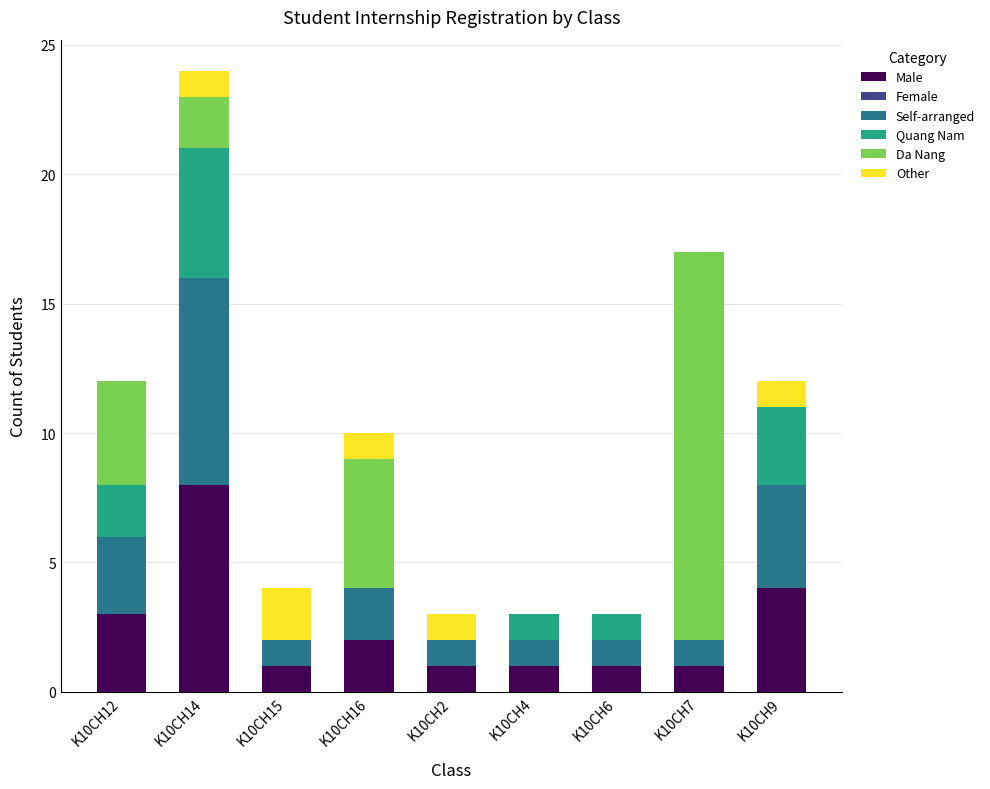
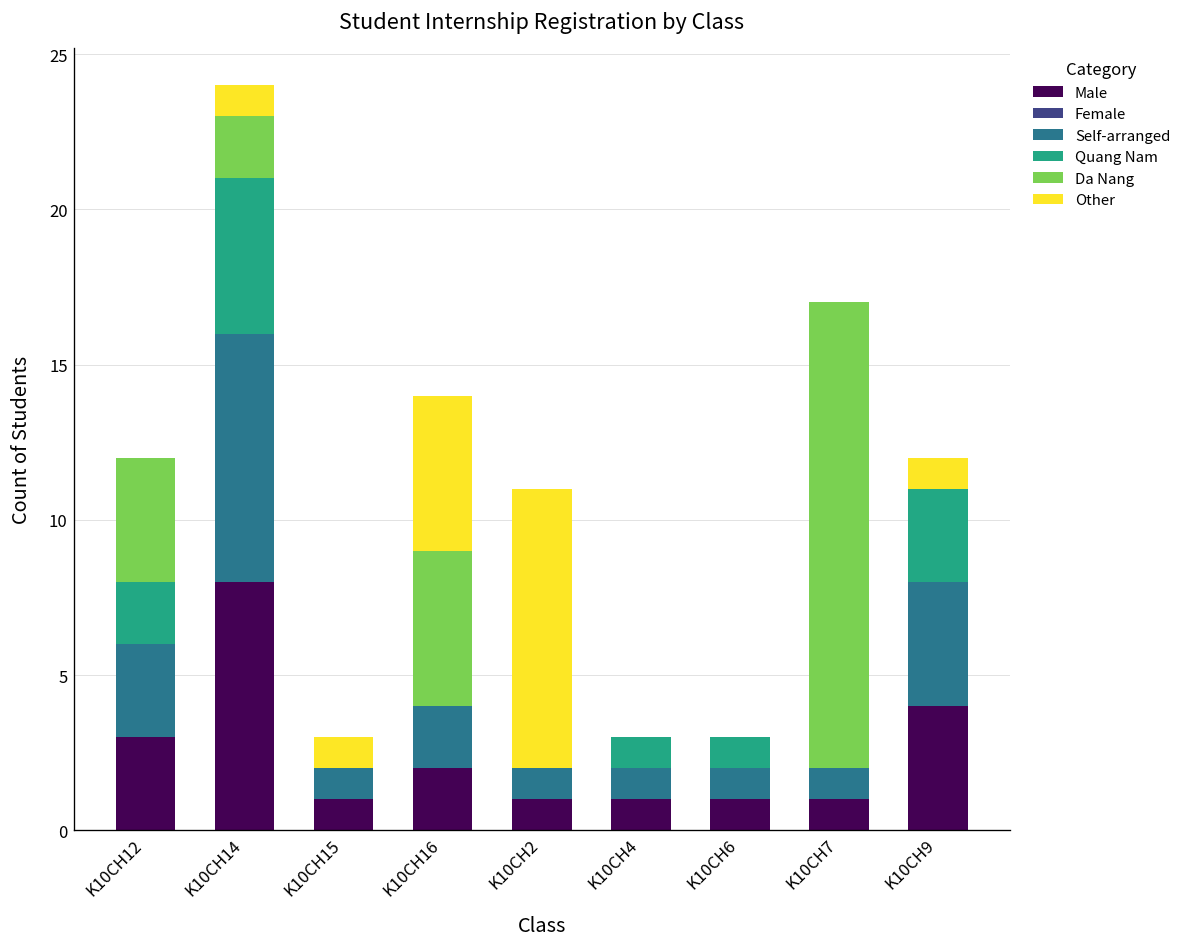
Other, K10CH15: 2 -> 1
Other, K10CH16: 1 -> 5
Other, K10CH2: 1 -> 9
